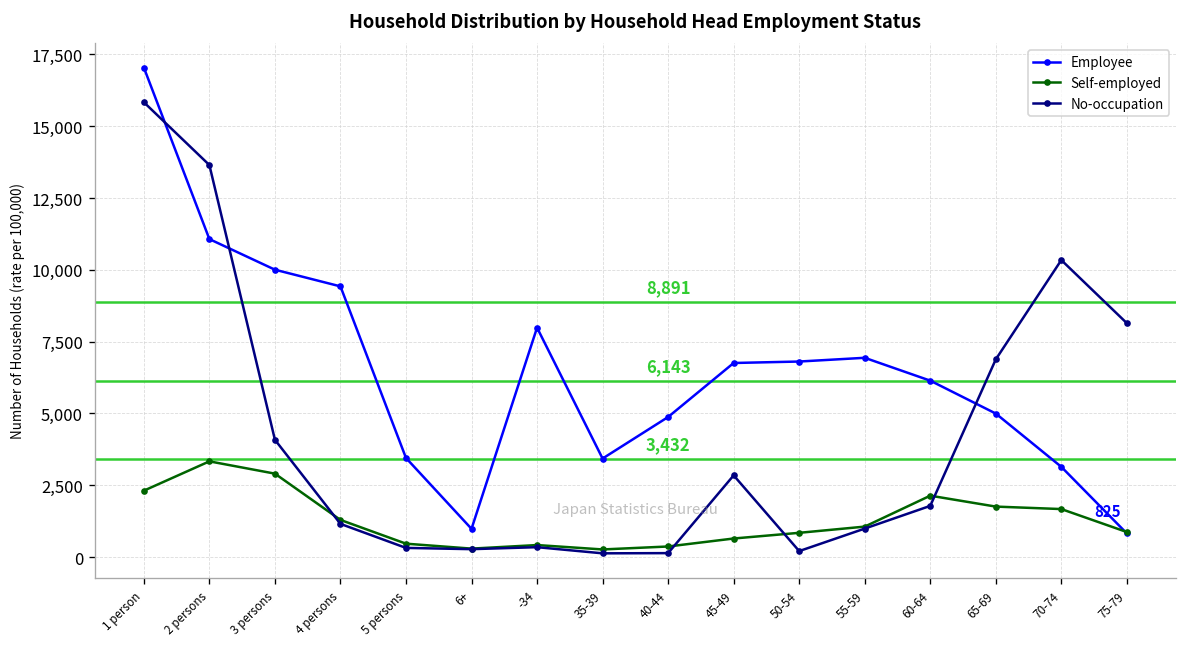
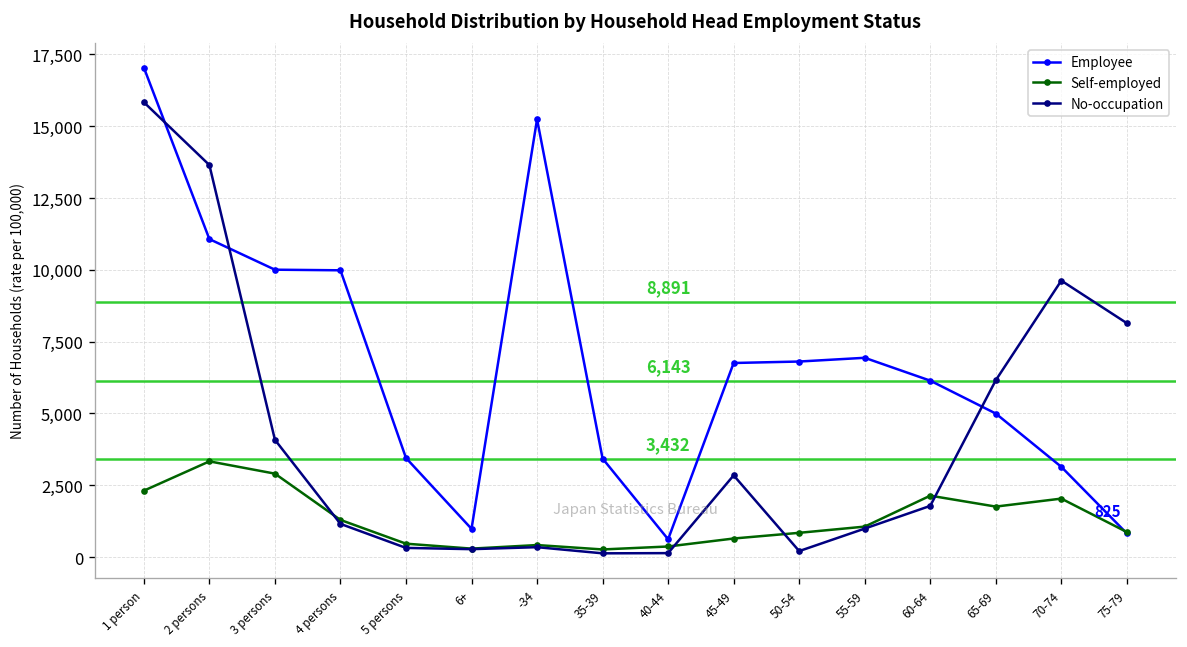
Employee, 4 persons: 9,400 -> 10,000
Employee, -34: 8,000 -> 15,200
Employee, 40-44: 4,900 -> 600
No-occupation, 65-69: 6,900 -> 6,200
Self-employed, 70-74: 1,700 -> 2,000
No-occupation, 70-74: 10,300 -> 9,600
